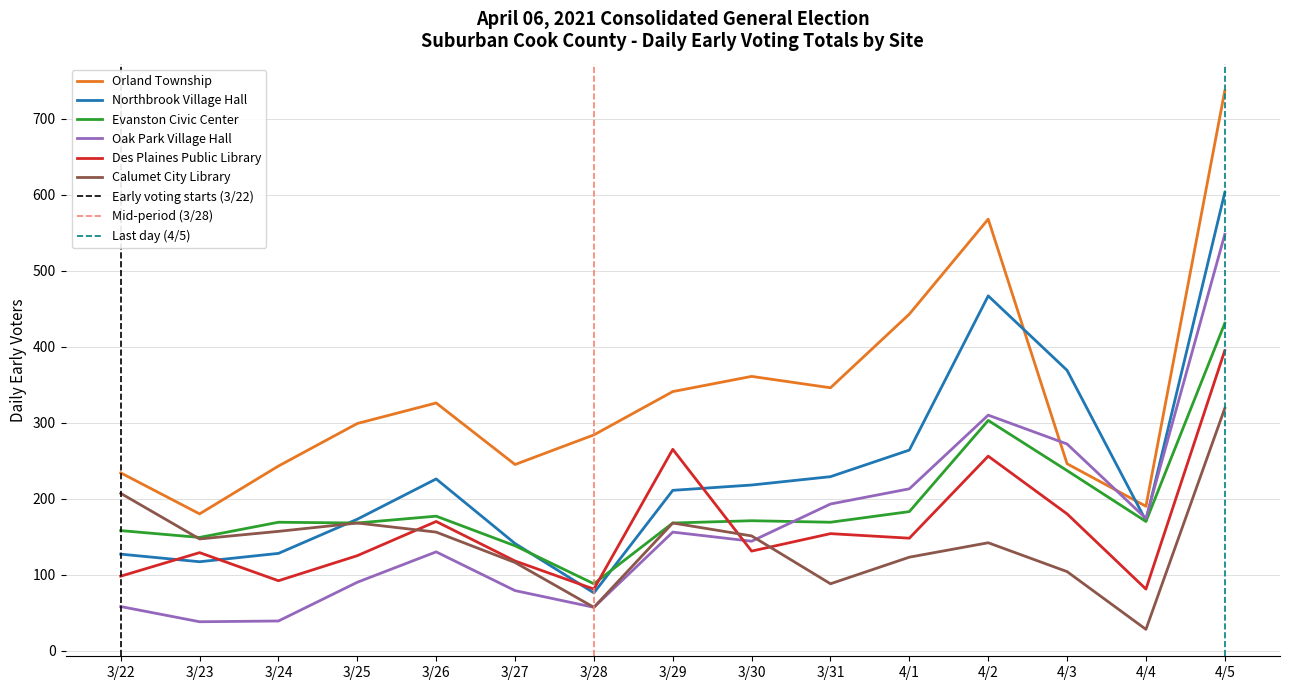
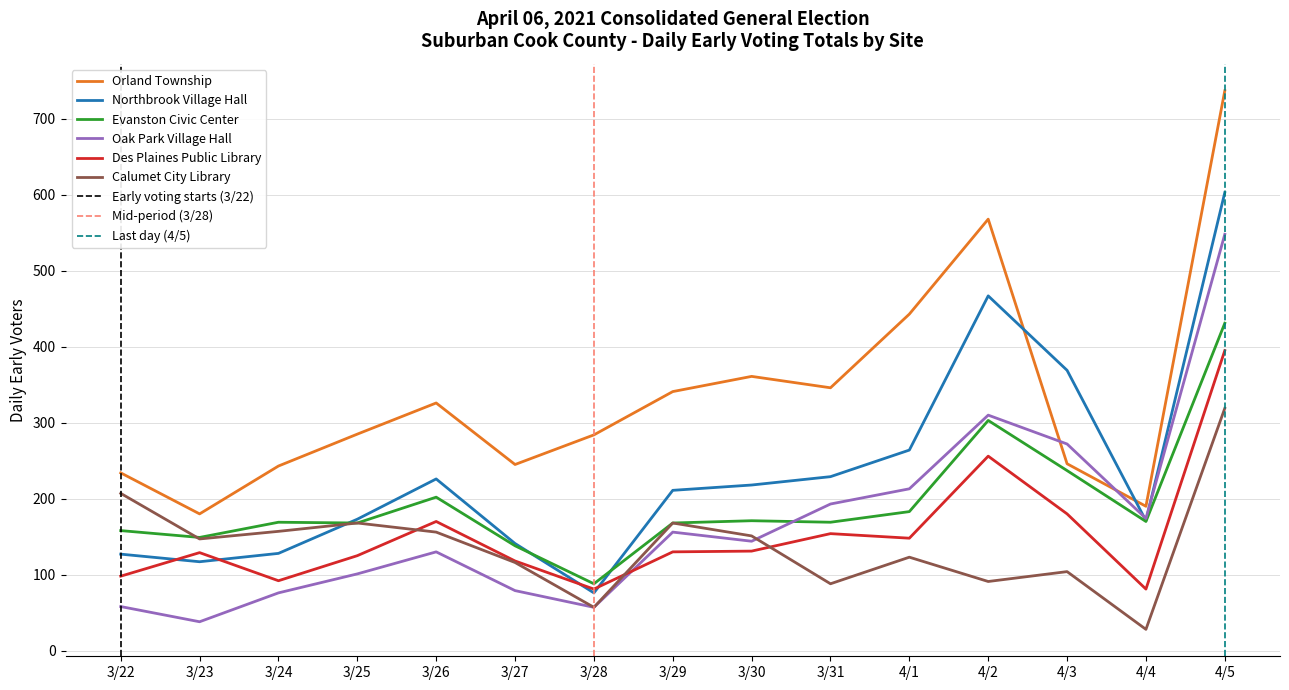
Oak Park Village Hall, 3/24: 40 -> 80
Orland Township, 3/25: 300 -> 290
Oak Park Village Hall, 3/25: 90 -> 100
Evanston Civic Center, 3/26: 180 -> 200
Des Plaines Public Library, 3/29: 270 -> 130
Calumet City Library, 4/2: 140 -> 90
